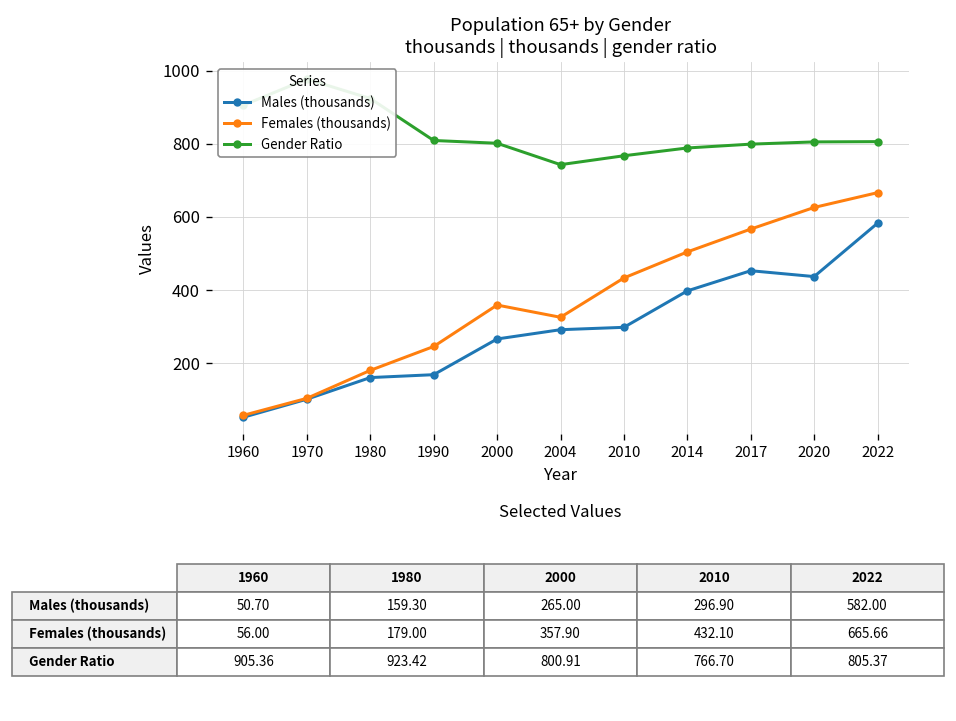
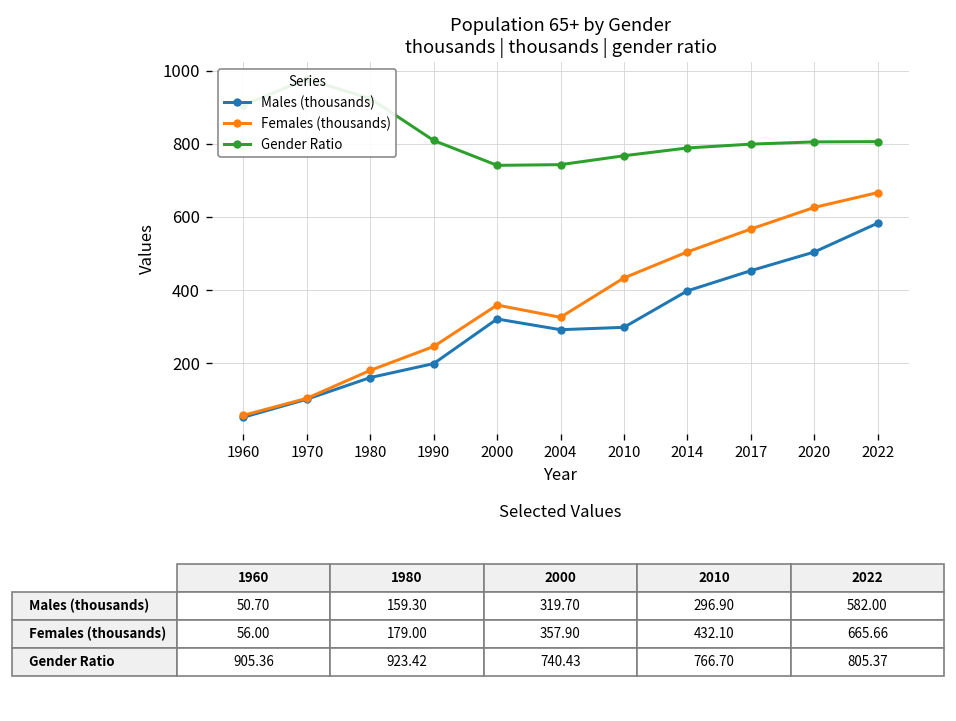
Males (thousands), 1990: 170 -> 200
Males (thousands), 2000: 265.00 -> 319.70
Gender Ratio, 2000: 800.91 -> 740.43
Males (thousands), 2020: 440 -> 500
